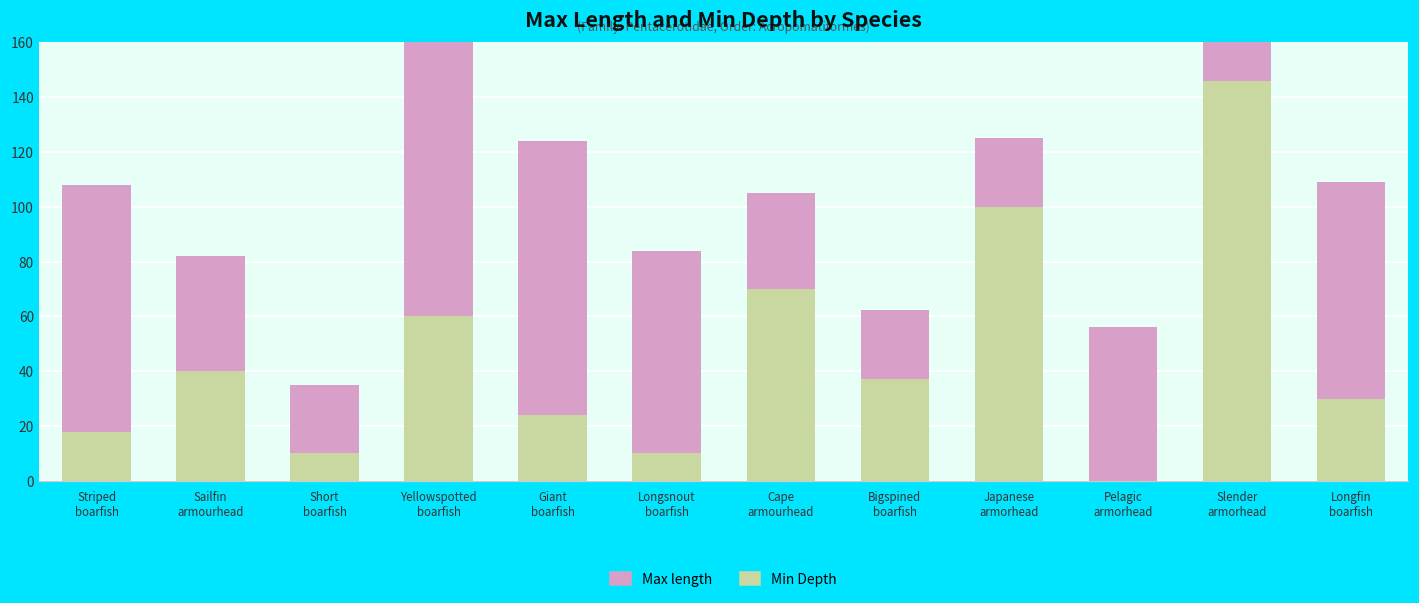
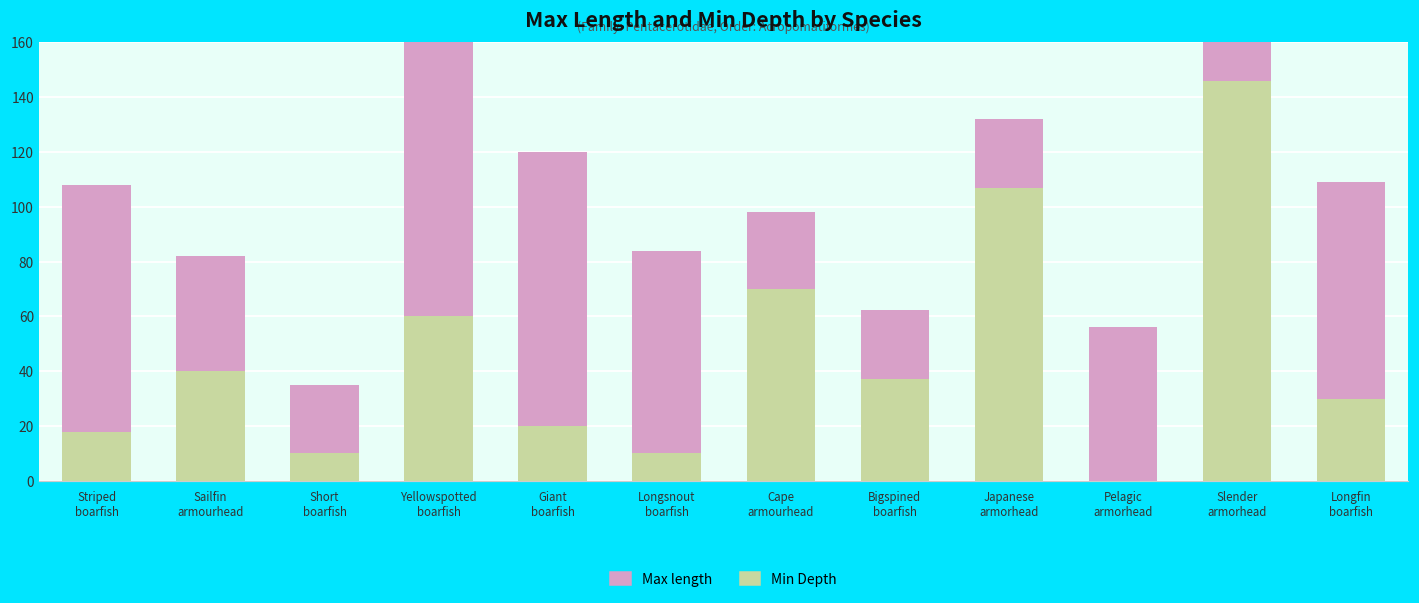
Min Depth, Giant boarfish: 24 -> 20
Max length, Cape armourhead: 35 -> 28
Min Depth, Japanese armorhead: 100 -> 107
